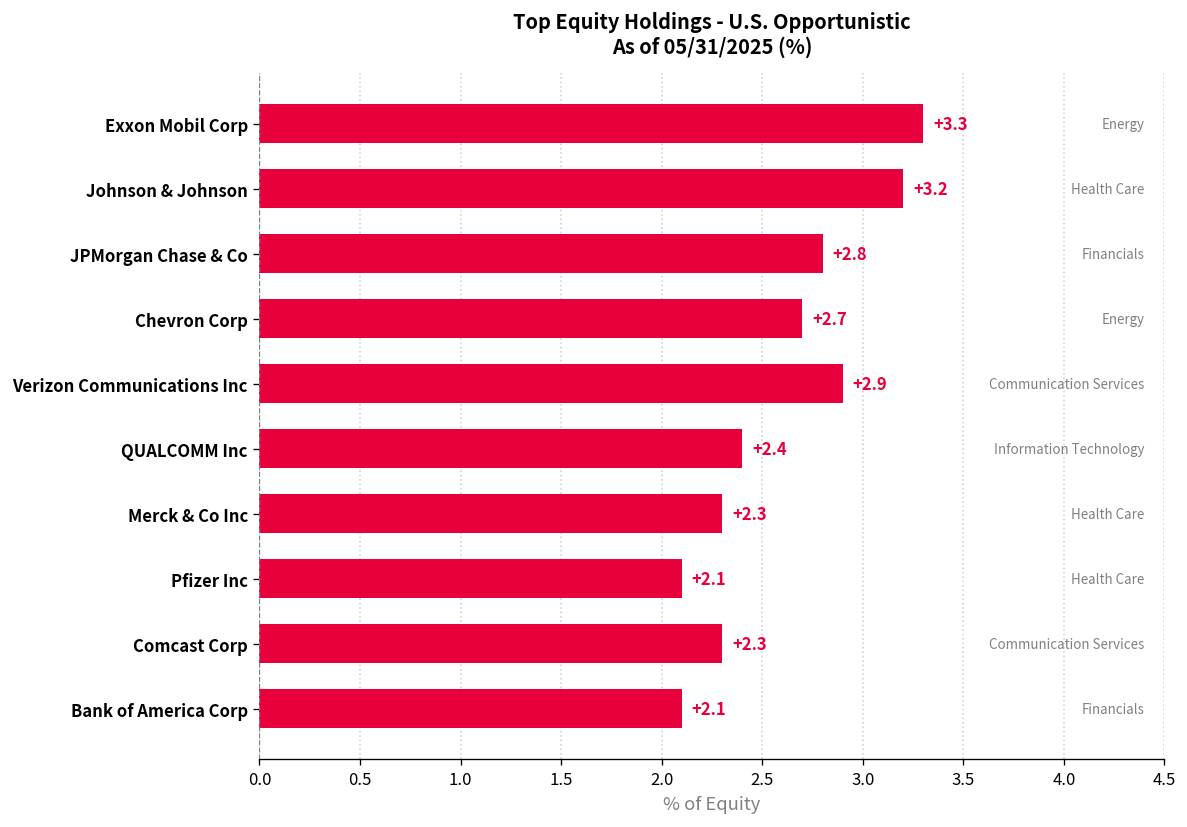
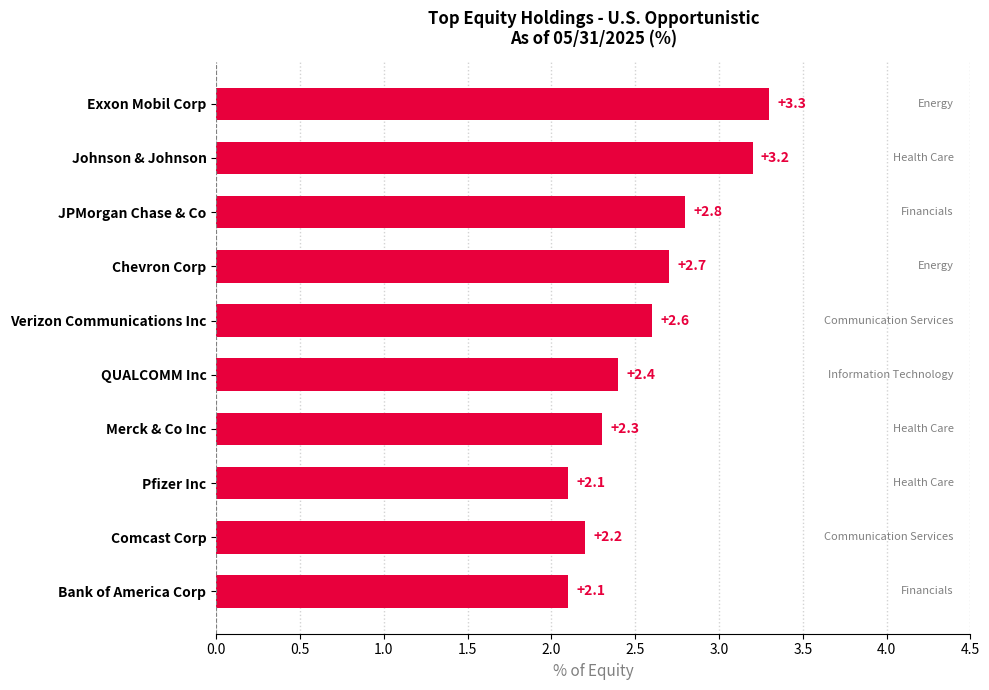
Verizon Communications Inc: +2.9 -> +2.6
Comcast Corp: +2.3 -> +2.2
